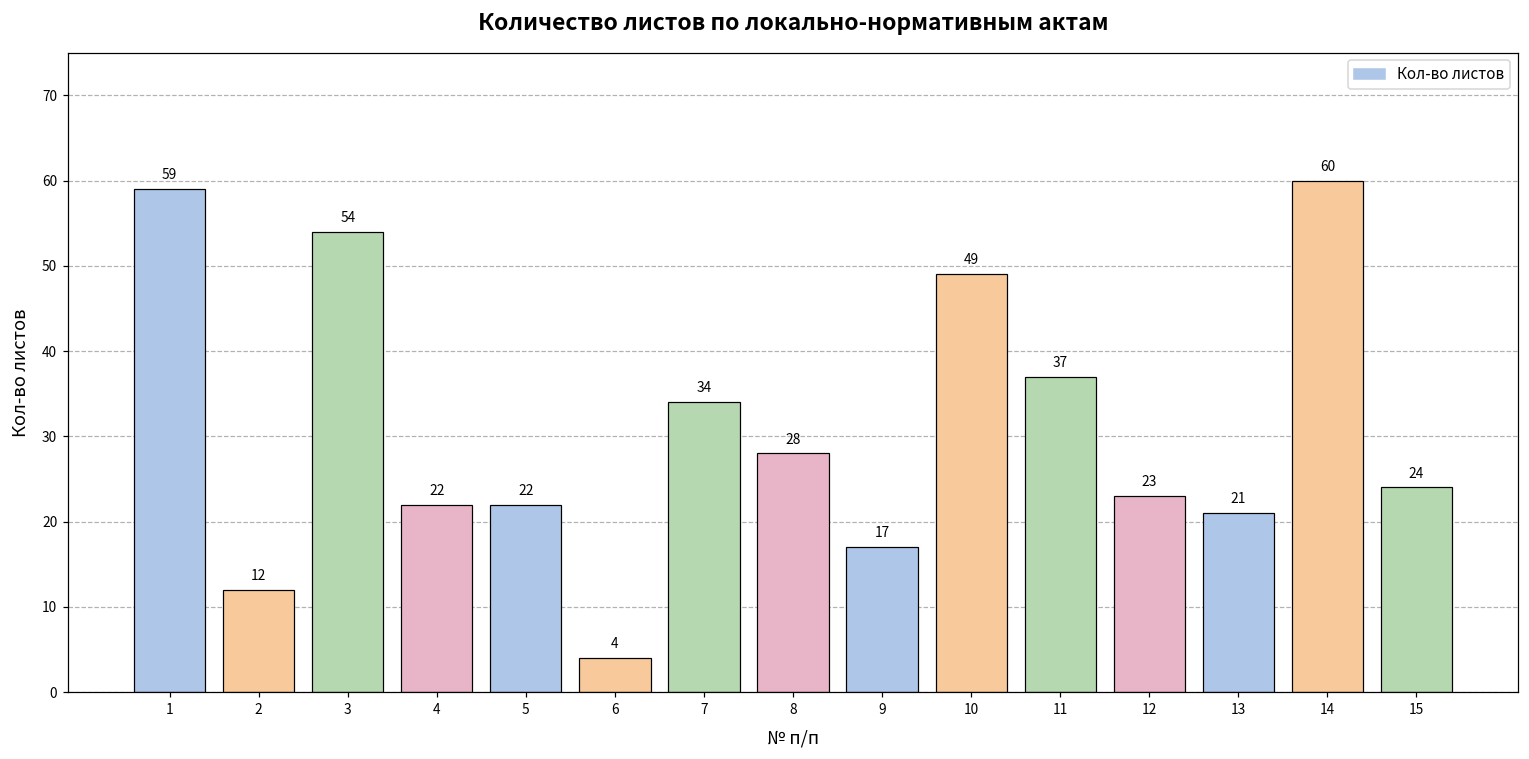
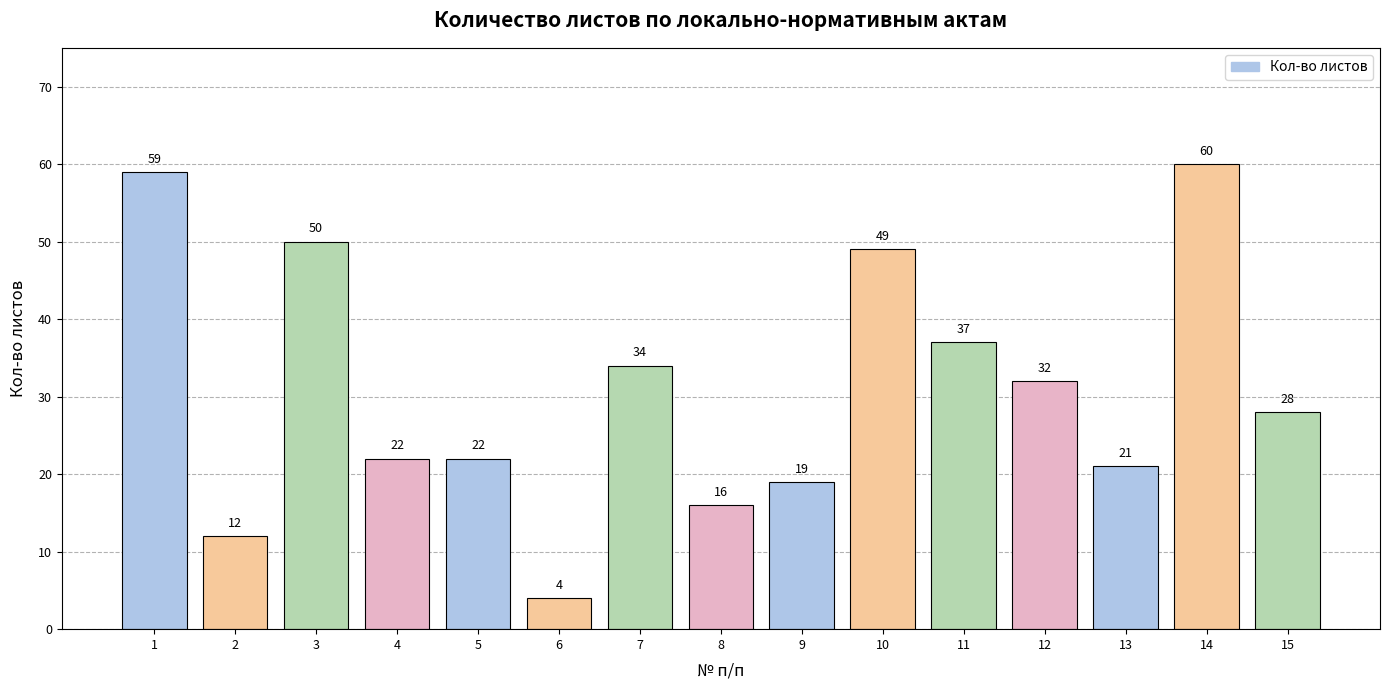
3: 54 -> 50
8: 28 -> 16
9: 17 -> 19
12: 23 -> 32
15: 24 -> 28
